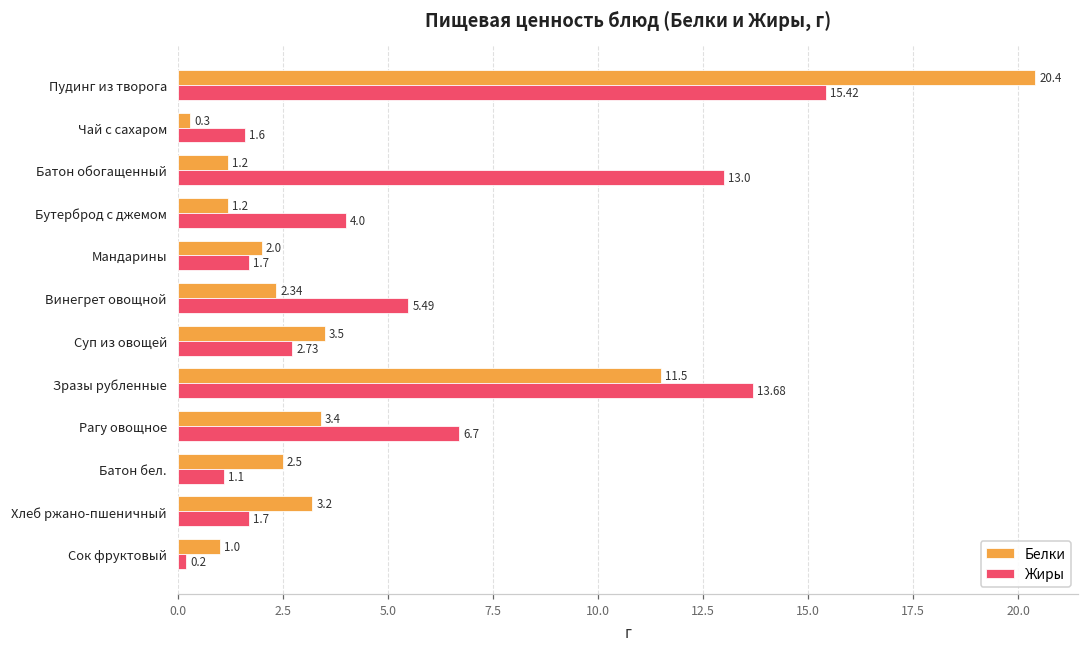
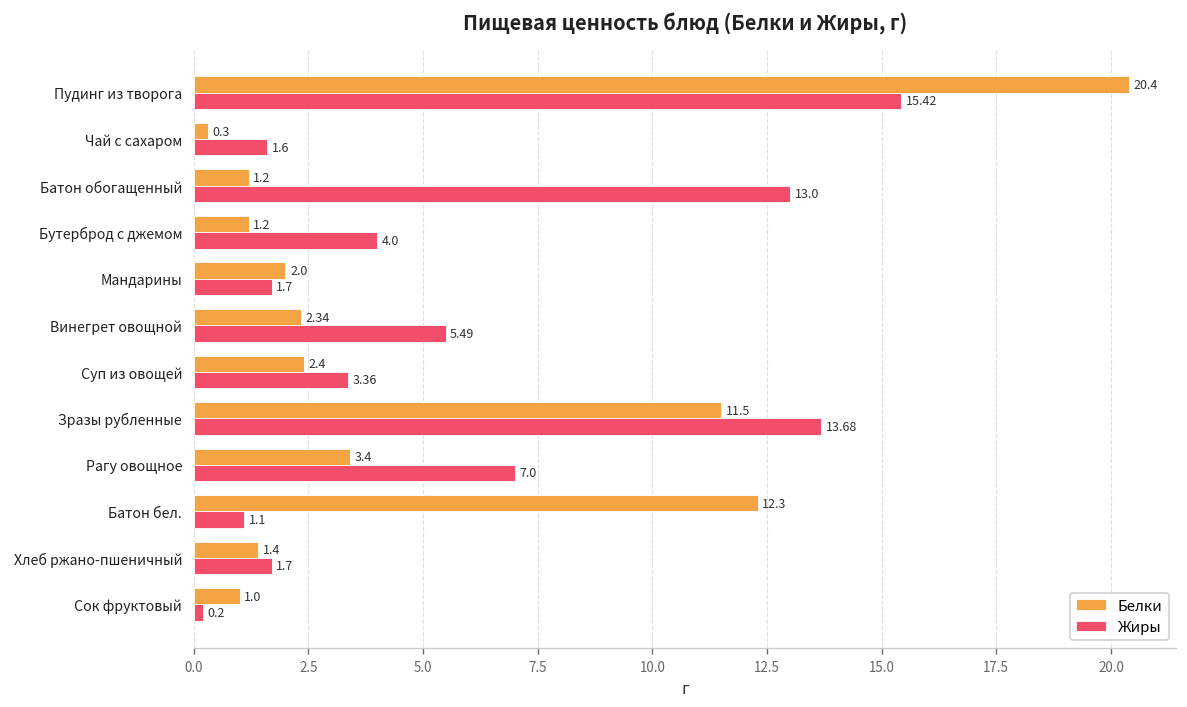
Белки, Суп из овощей: 3.5 -> 2.4
Жиры, Суп из овощей: 2.73 -> 3.36
Жиры, Рагу овощное: 6.7 -> 7.0
Белки, Батон бел.: 2.5 -> 12.3
Белки, Хлеб ржано-пшеничный: 3.2 -> 1.4
